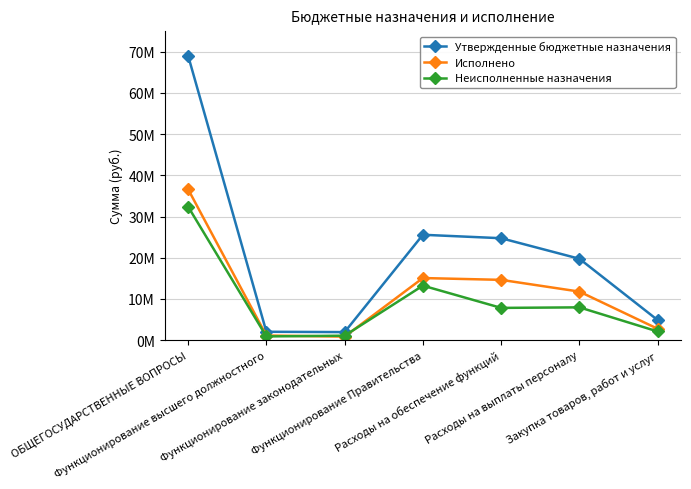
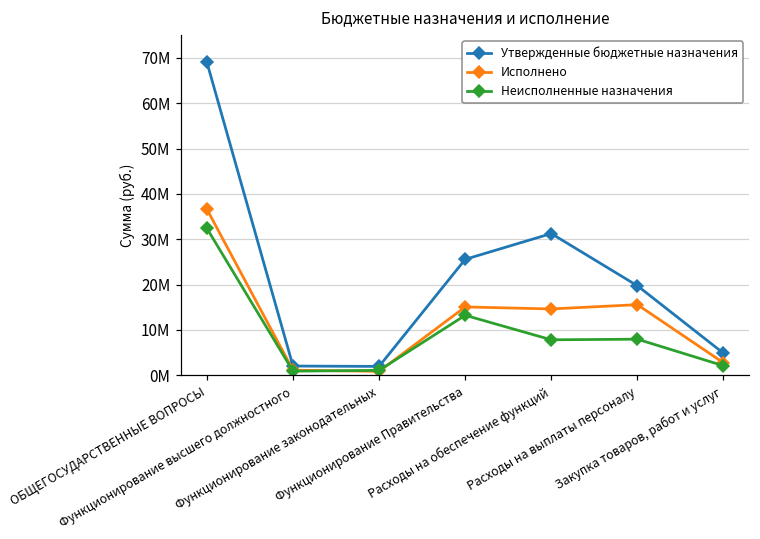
Утвержденные бюджетные назначения, Расходы на обеспечение функций: 25000000 -> 31000000
Исполнено, Расходы на выплаты персоналу: 12000000 -> 16000000
